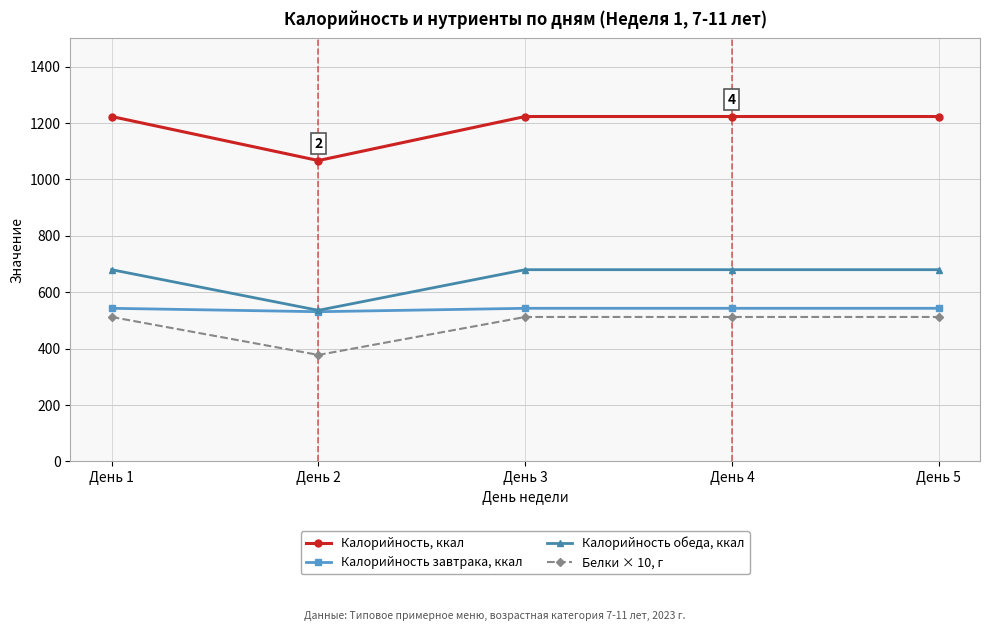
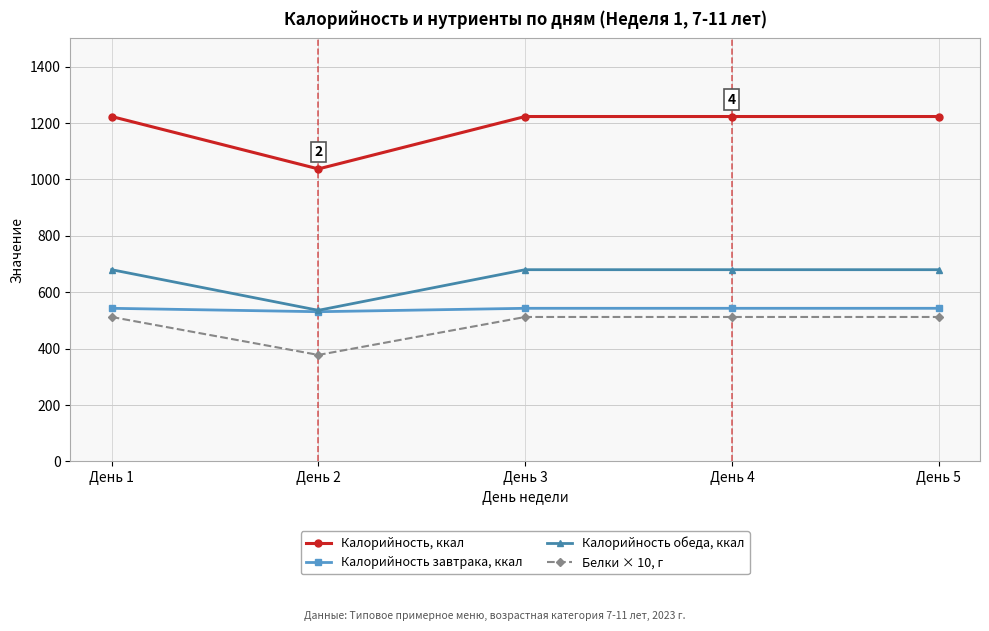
Калорийность, ккал, День 2: 1070 -> 1040
